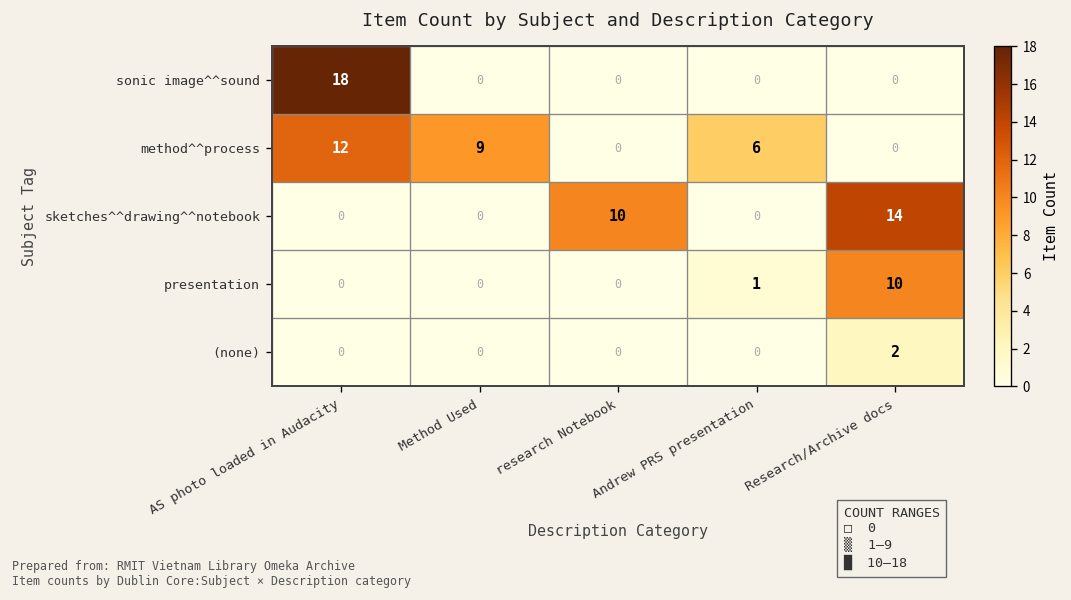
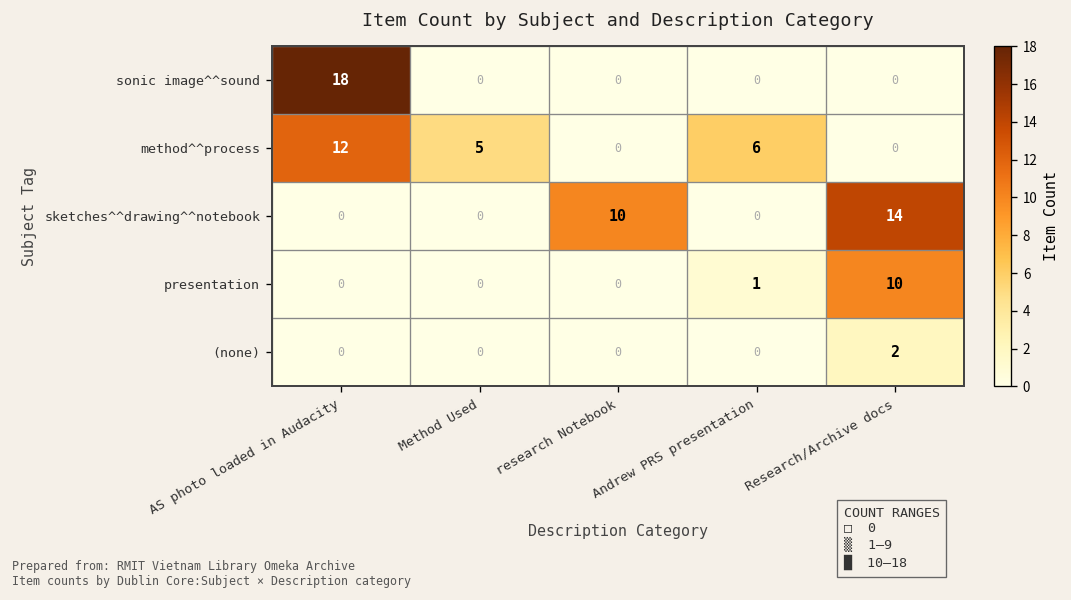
method^^process, Method Used: 9 -> 5
